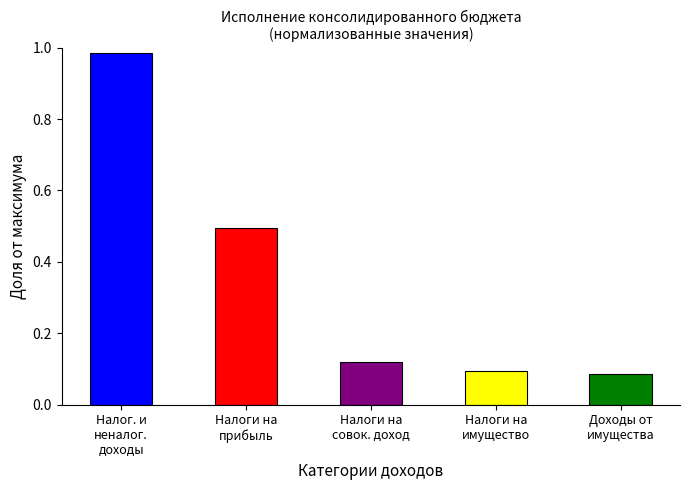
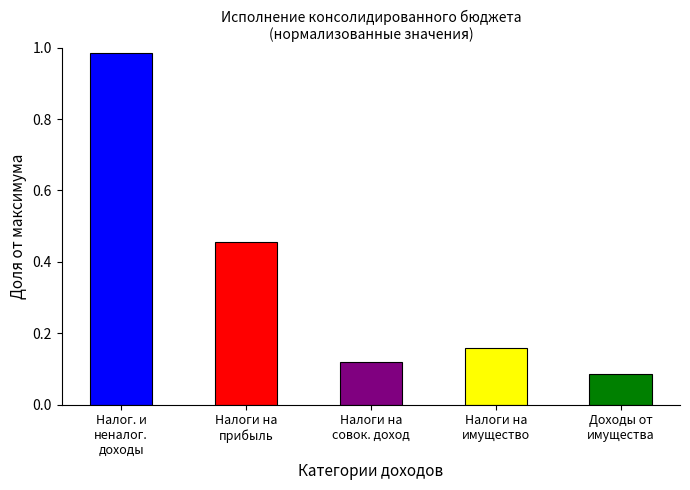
Налоги на прибыль: 0.50 -> 0.46
Налоги на имущество: 0.09 -> 0.16
